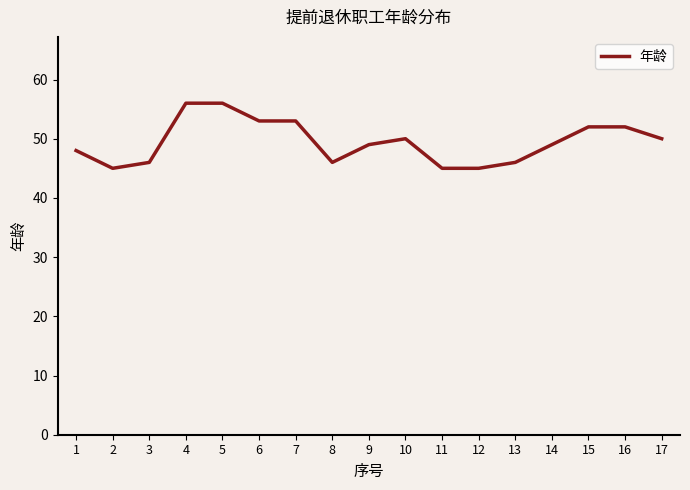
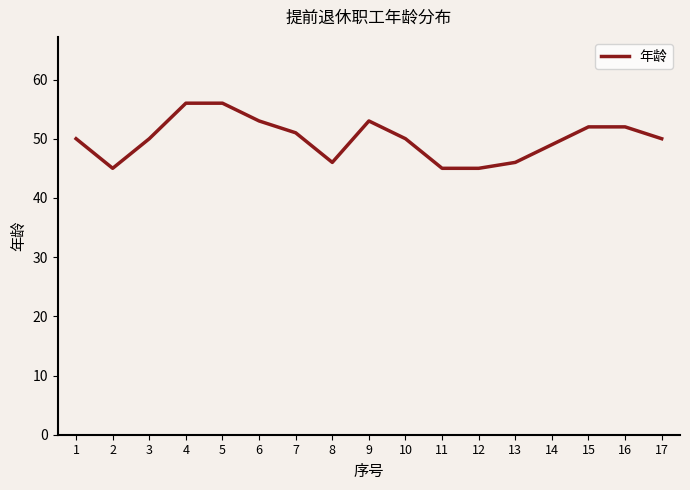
1: 48 -> 50
3: 46 -> 50
7: 53 -> 51
9: 49 -> 53
